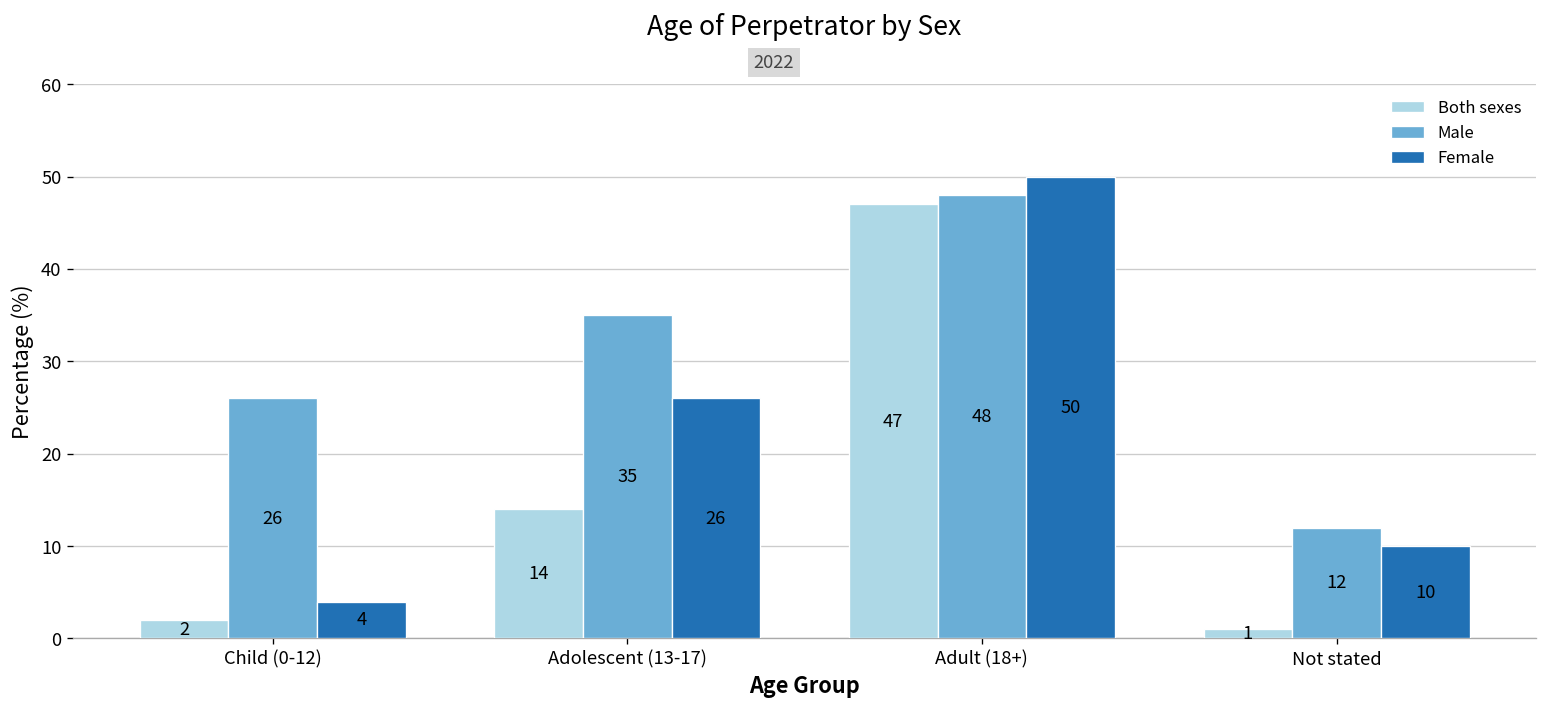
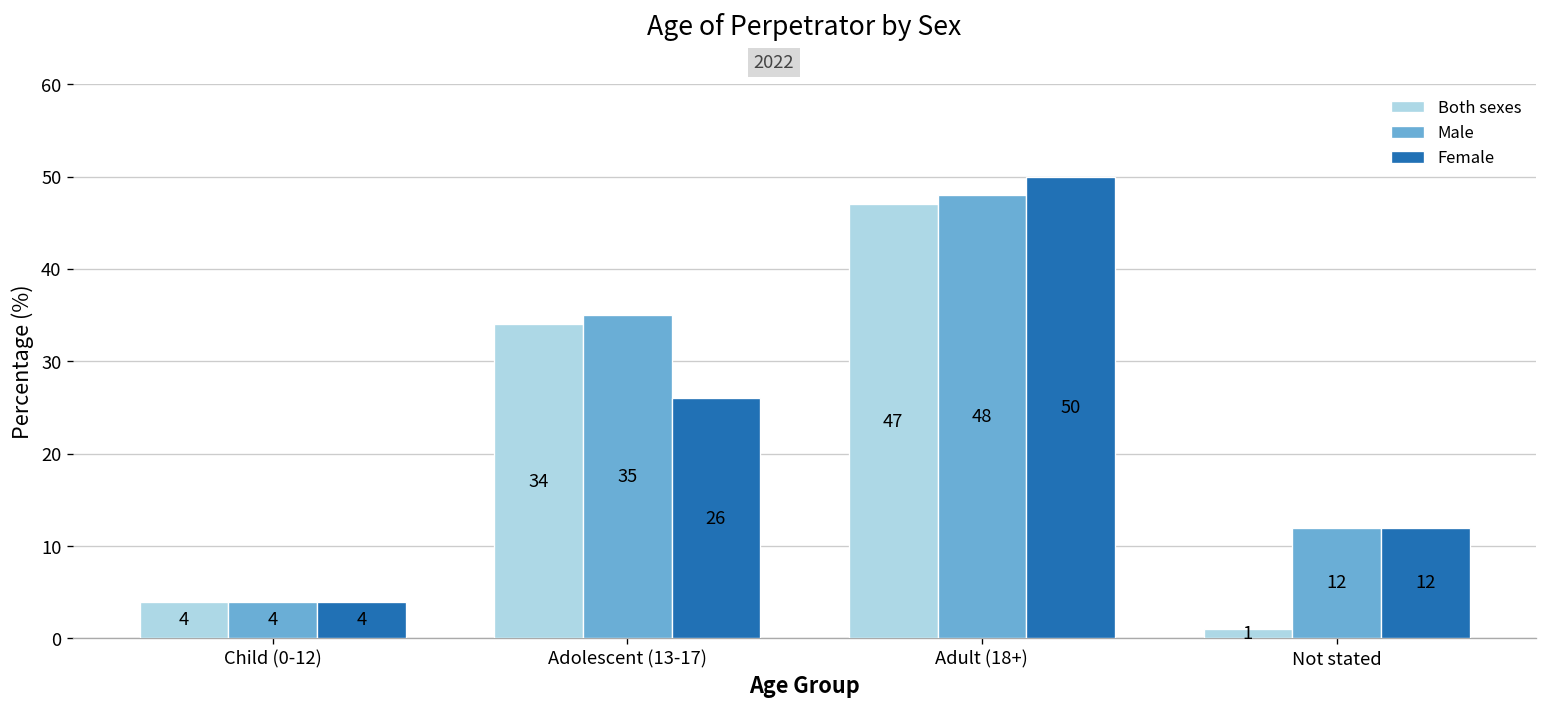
Both sexes, Child (0-12): 2 -> 4
Male, Child (0-12): 26 -> 4
Both sexes, Adolescent (13-17): 14 -> 34
Female, Not stated: 10 -> 12
